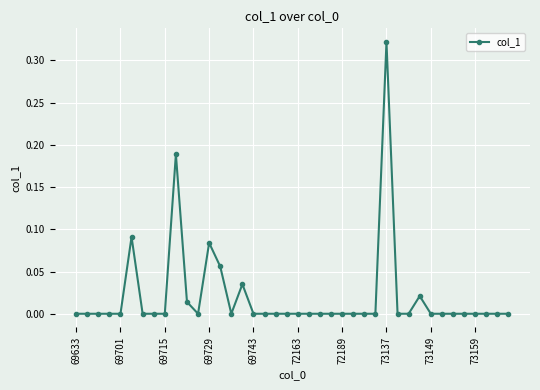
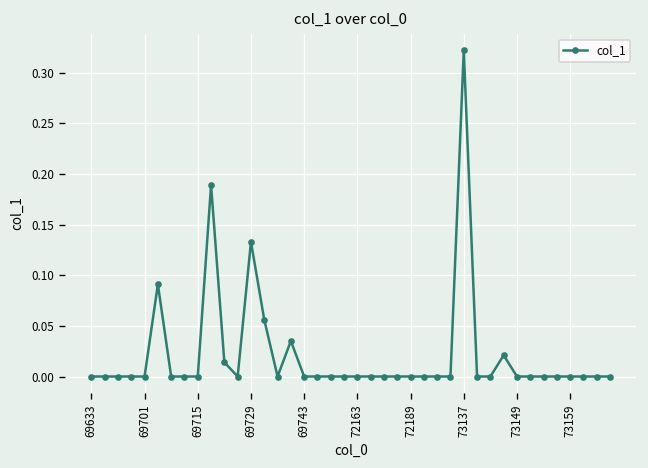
69729: 0.08 -> 0.13
